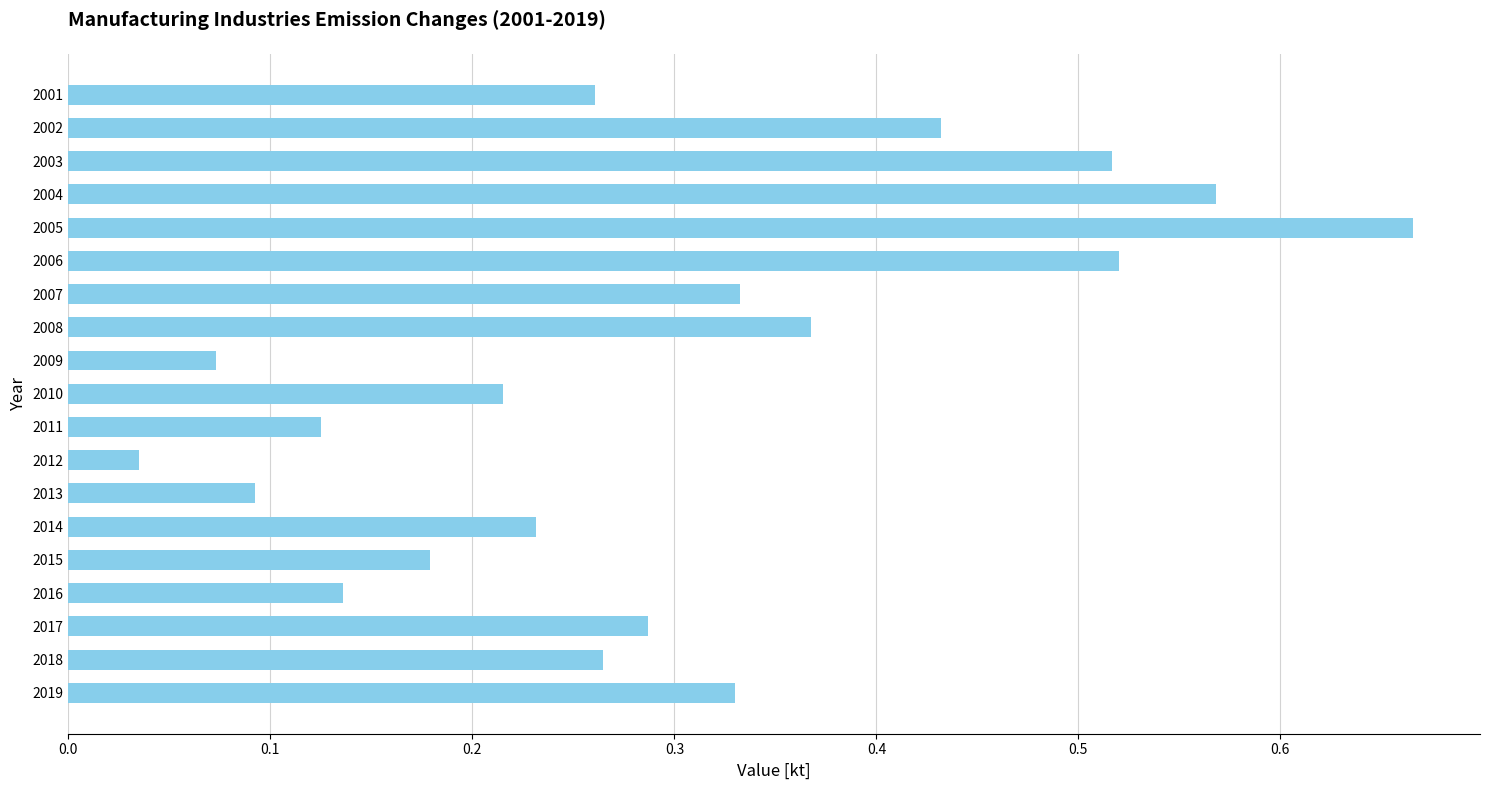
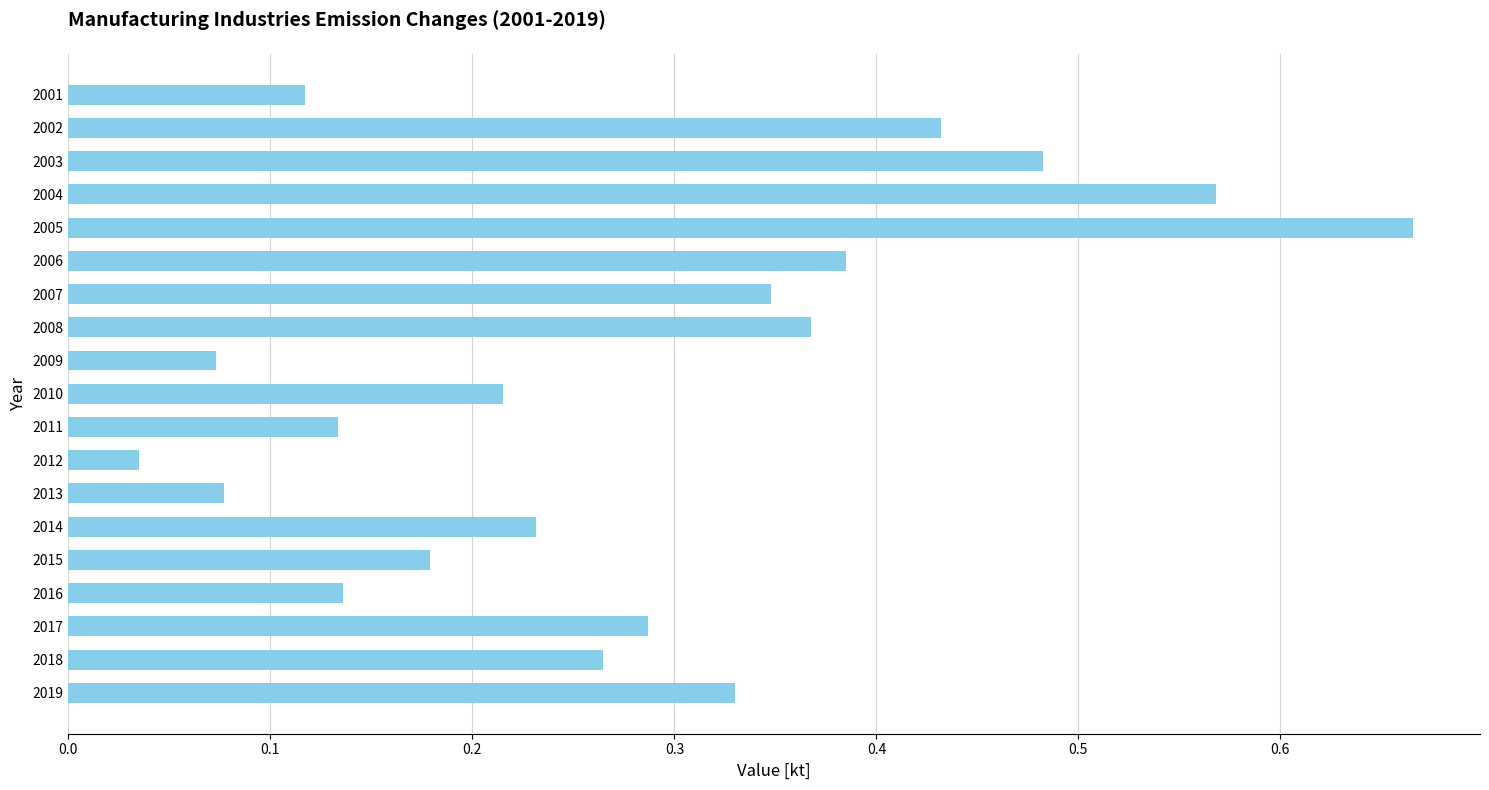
2001: 0.261 -> 0.117
2003: 0.517 -> 0.483
2006: 0.520 -> 0.385
2007: 0.332 -> 0.348
2011: 0.125 -> 0.134
2013: 0.092 -> 0.077
